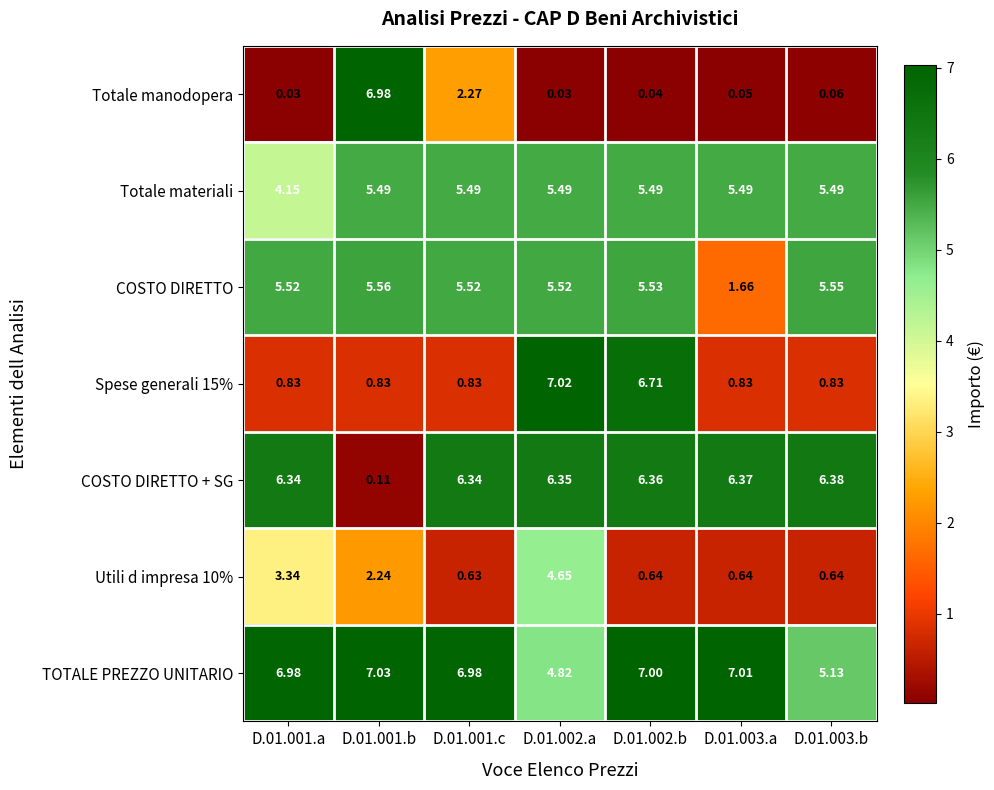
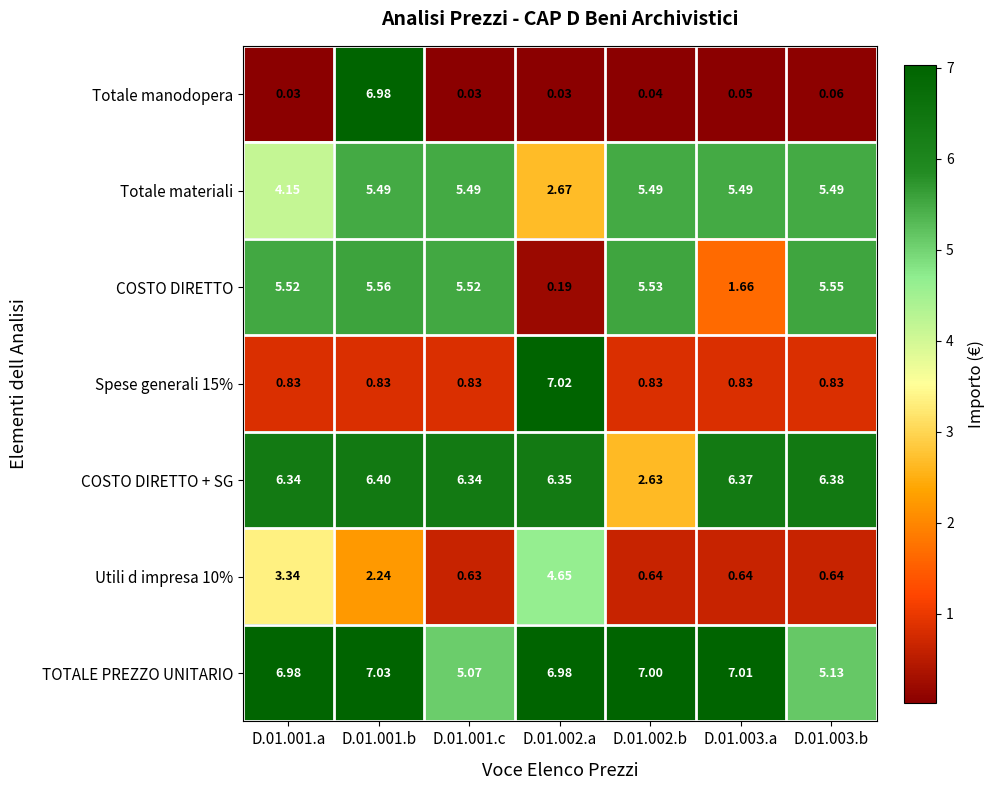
Totale manodopera, D.01.001.c: 2.27 -> 0.03
Totale materiali, D.01.002.a: 5.49 -> 2.67
COSTO DIRETTO, D.01.002.a: 5.52 -> 0.19
Spese generali 15%, D.01.002.b: 6.71 -> 0.83
COSTO DIRETTO + SG, D.01.001.b: 0.11 -> 6.40
COSTO DIRETTO + SG, D.01.002.b: 6.36 -> 2.63
TOTALE PREZZO UNITARIO, D.01.001.c: 6.98 -> 5.07
TOTALE PREZZO UNITARIO, D.01.002.a: 4.82 -> 6.98
